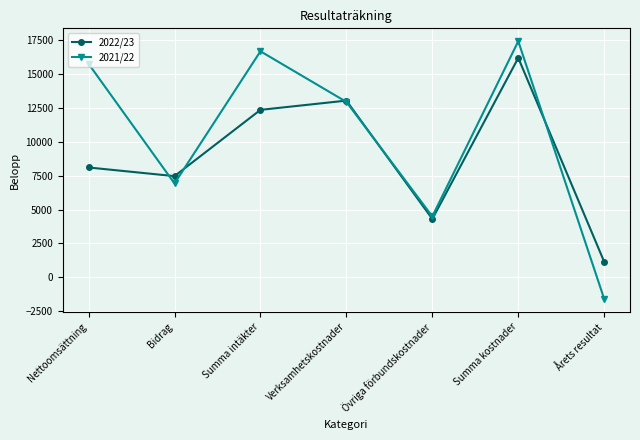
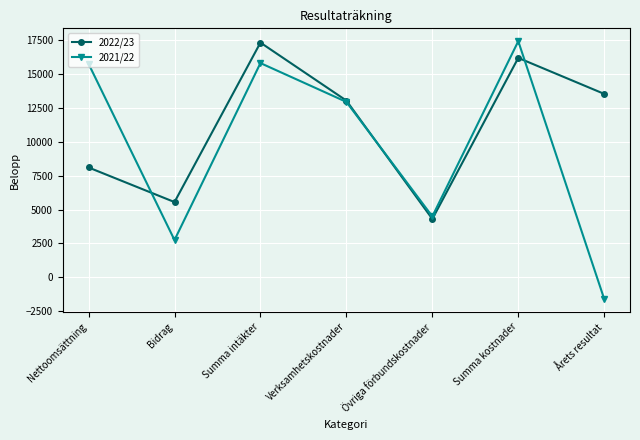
2022/23, Bidrag: 7500 -> 5600
2021/22, Bidrag: 6900 -> 2700
2022/23, Summa intäkter: 12400 -> 17300
2021/22, Summa intäkter: 16700 -> 15800
2022/23, Årets resultat: 1100 -> 13500
